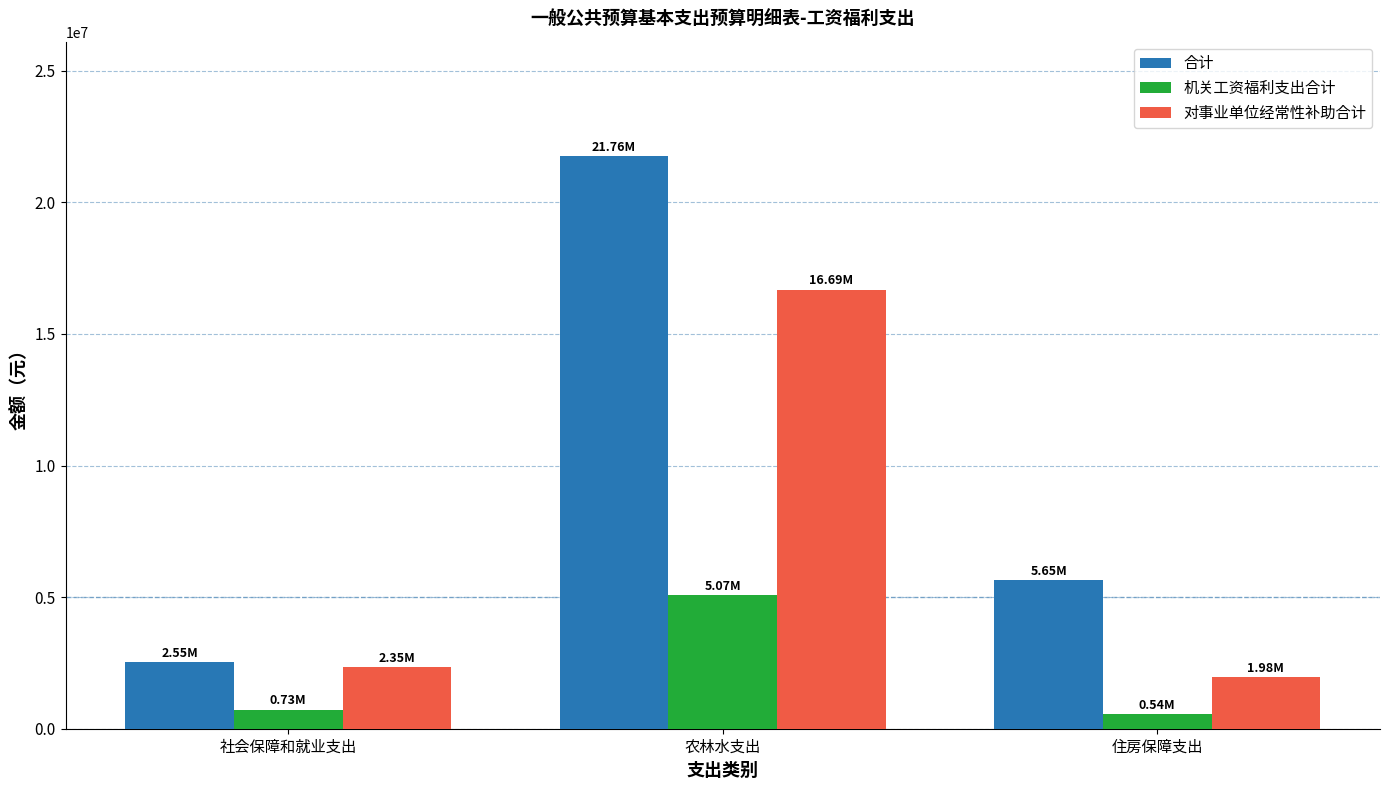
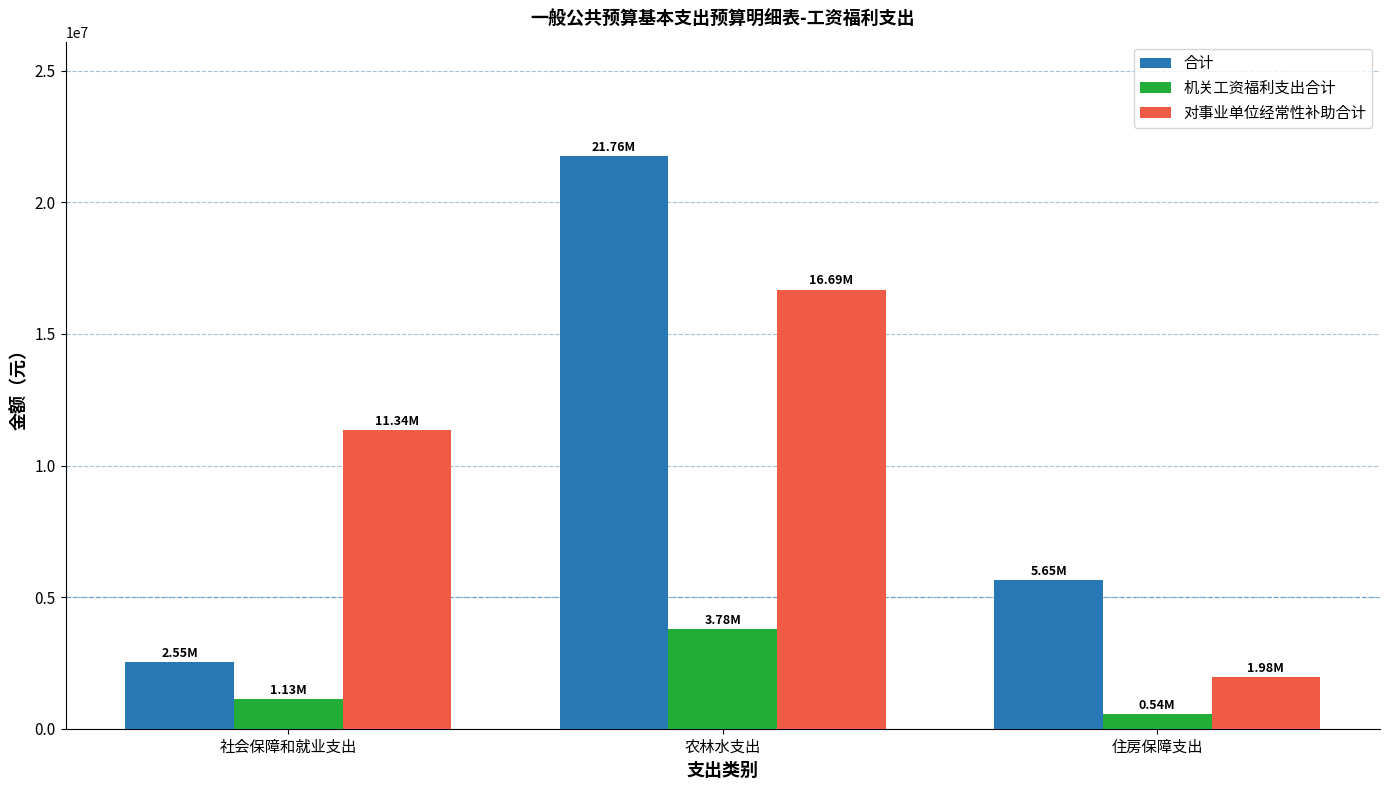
机关工资福利支出合计, 社会保障和就业支出: 0.73M -> 1.13M
对事业单位经常性补助合计, 社会保障和就业支出: 2.35M -> 11.34M
机关工资福利支出合计, 农林水支出: 5.07M -> 3.78M
